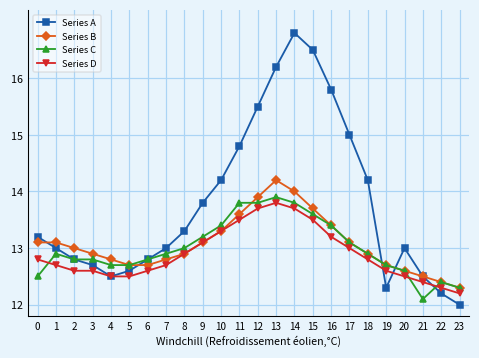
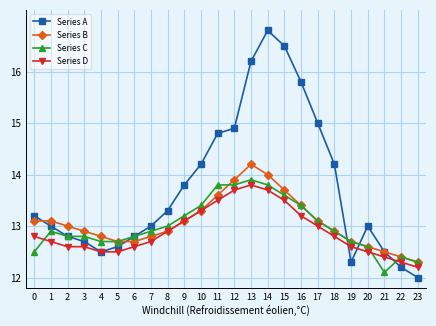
Series A, 12: 15.5 -> 14.9
